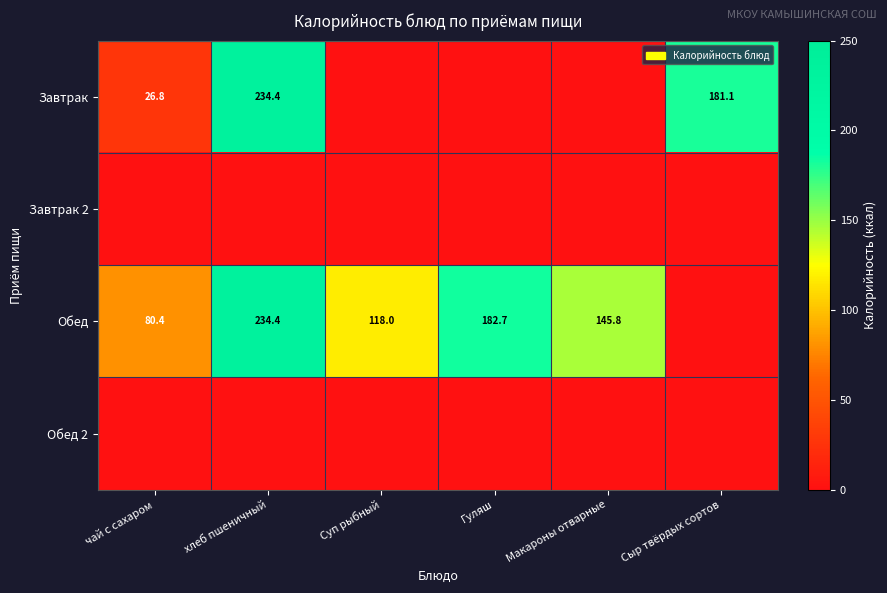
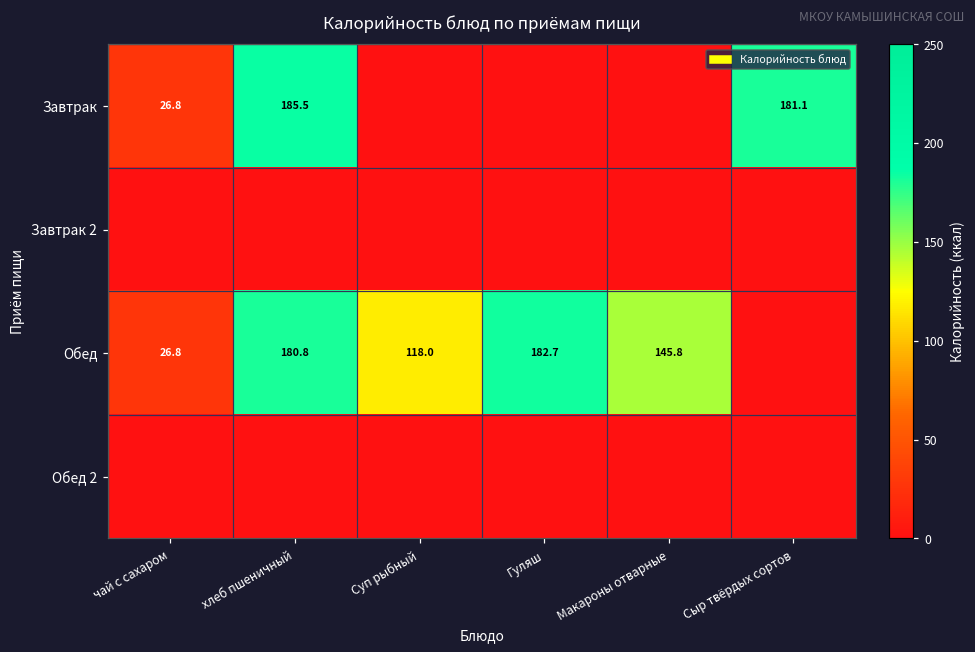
Завтрак, хлеб пшеничный: 234.4 -> 185.5
Обед, чай с сахаром: 80.4 -> 26.8
Обед, хлеб пшеничный: 234.4 -> 180.8
